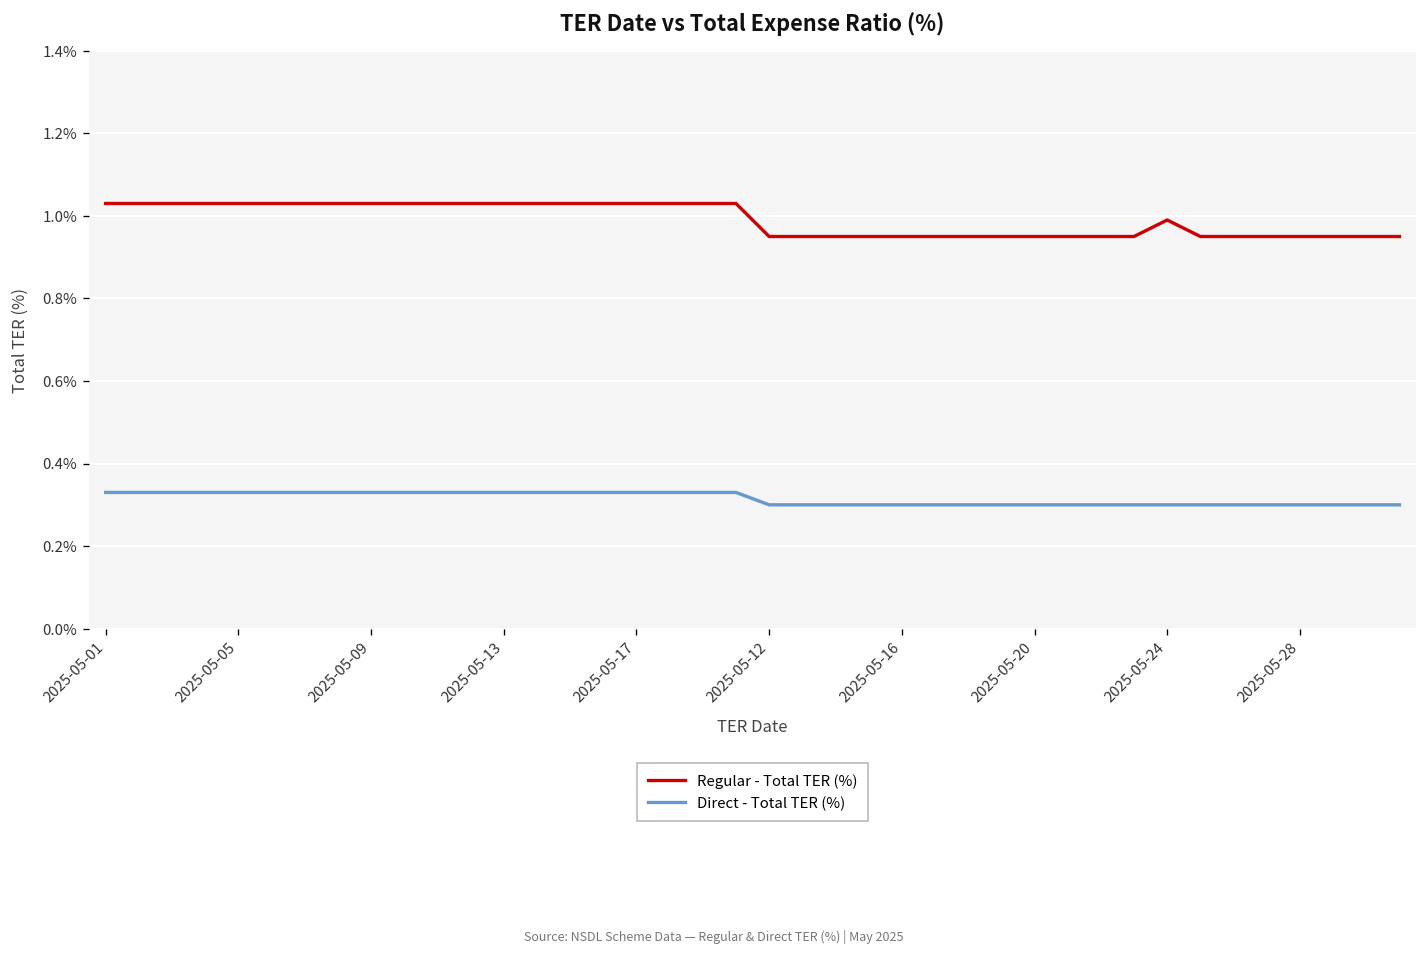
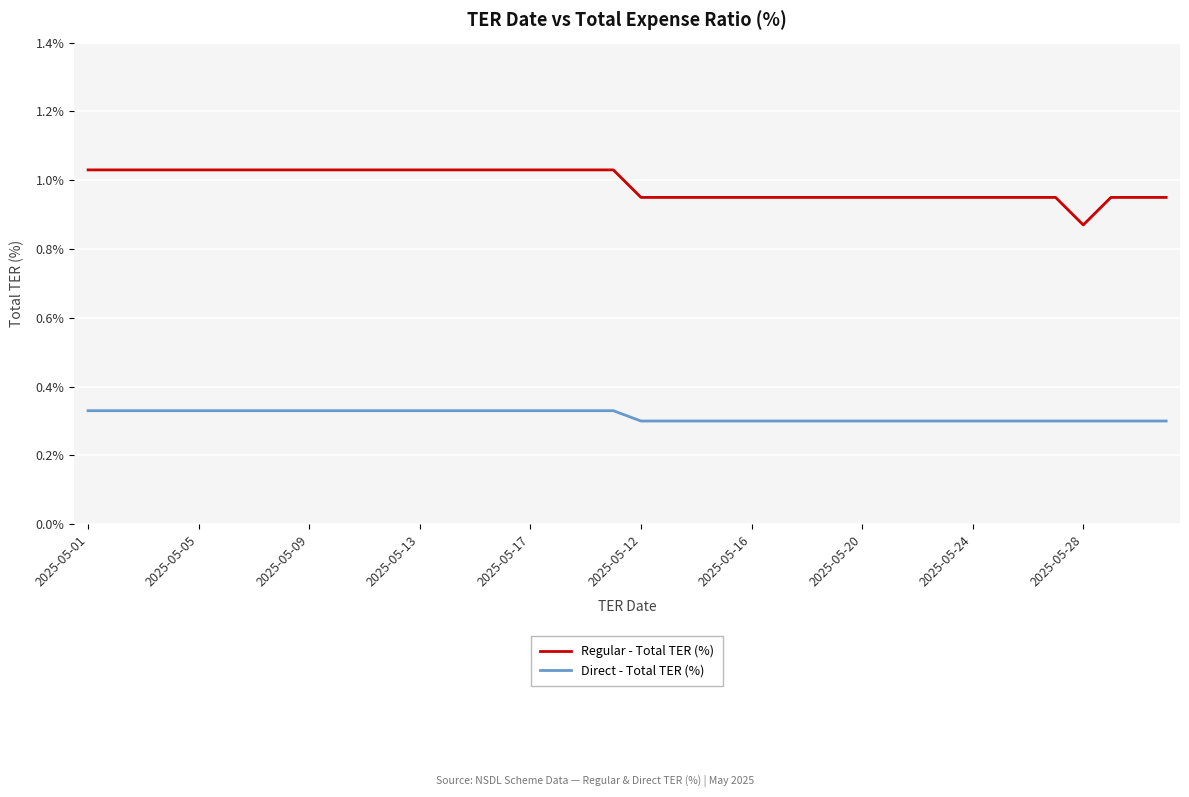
Regular - Total TER (%), 2025-05-24: 0.99% -> 0.95%
Regular - Total TER (%), 2025-05-28: 0.95% -> 0.87%
